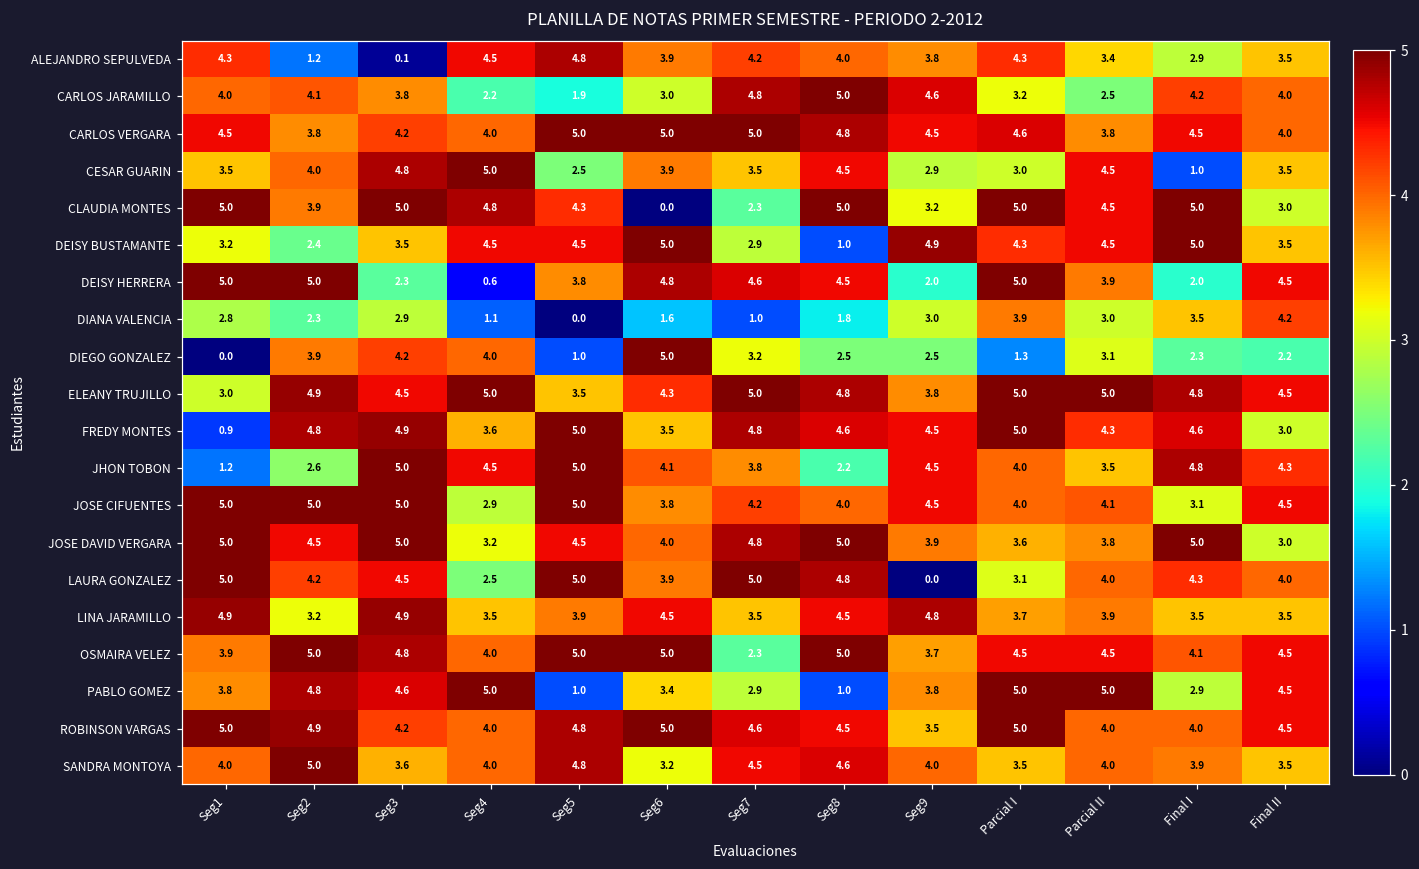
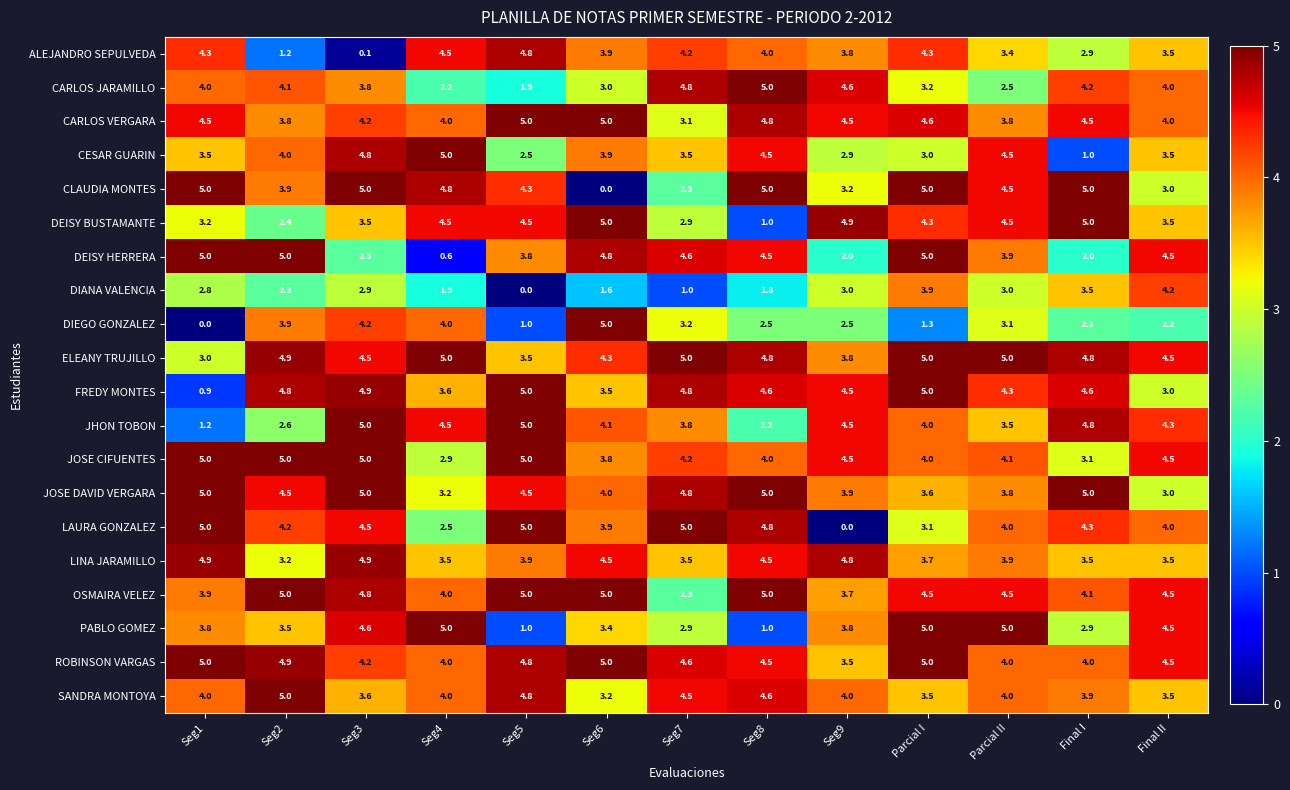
CARLOS VERGARA, Seg7: 5.0 -> 3.1
DIANA VALENCIA, Seg4: 1.1 -> 1.9
PABLO GOMEZ, Seg2: 4.8 -> 3.5
